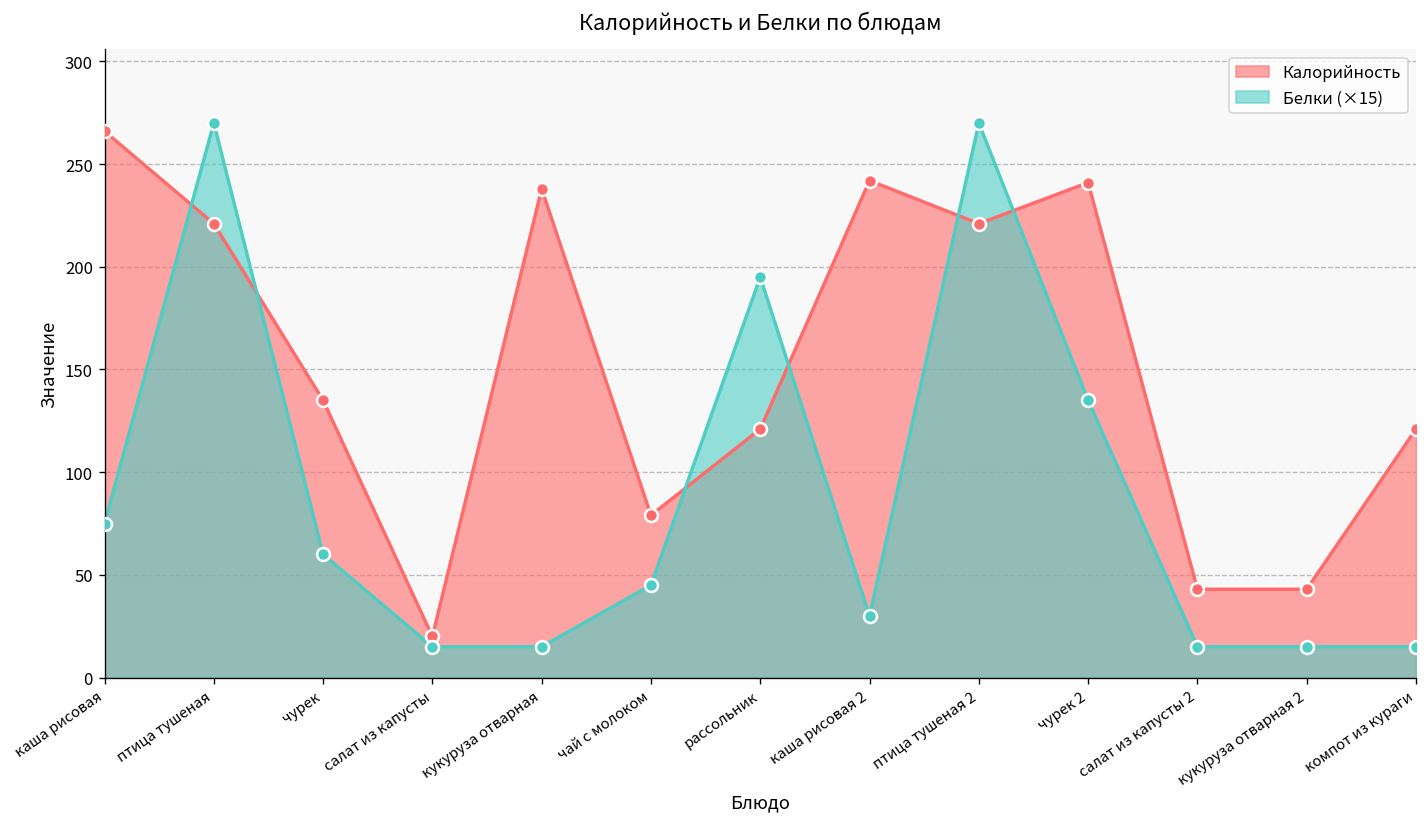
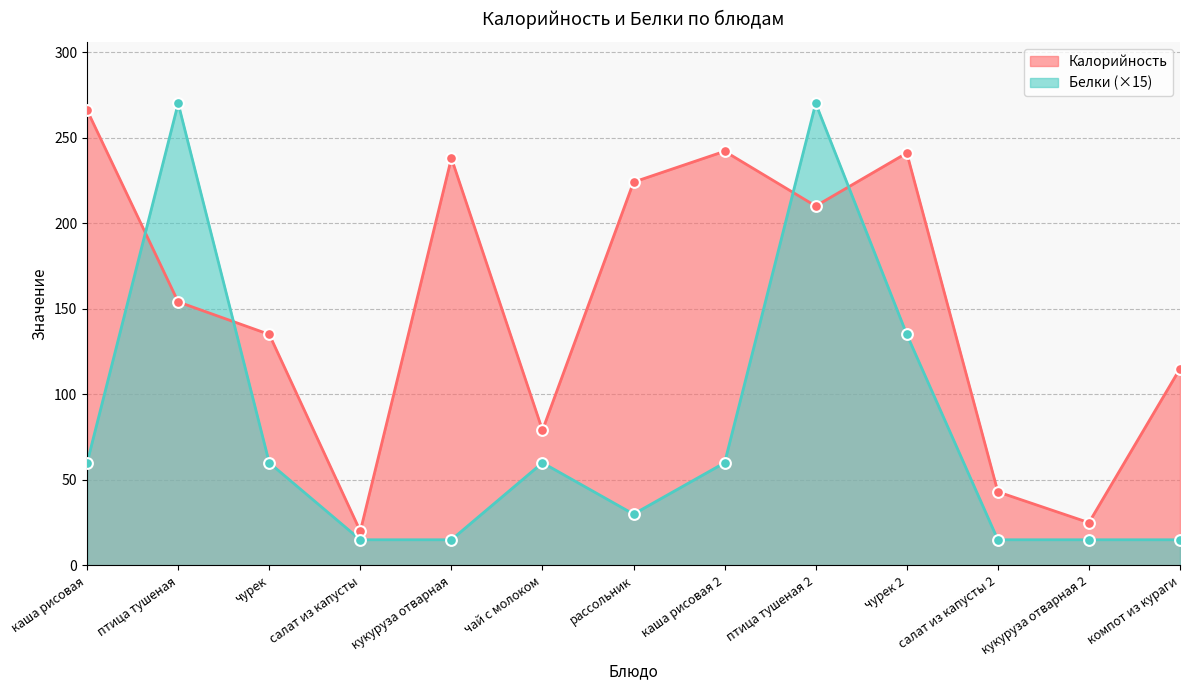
Белки (×15), каша рисовая: 75 -> 60
Калорийность, птица тушеная: 221 -> 154
Белки (×15), чай с молоком: 45 -> 60
Калорийность, рассольник: 121 -> 224
Белки (×15), рассольник: 195 -> 30
Белки (×15), каша рисовая 2: 30 -> 60
Калорийность, птица тушеная 2: 221 -> 210
Калорийность, кукуруза отварная 2: 43 -> 25
Калорийность, компот из кураги: 121 -> 115
